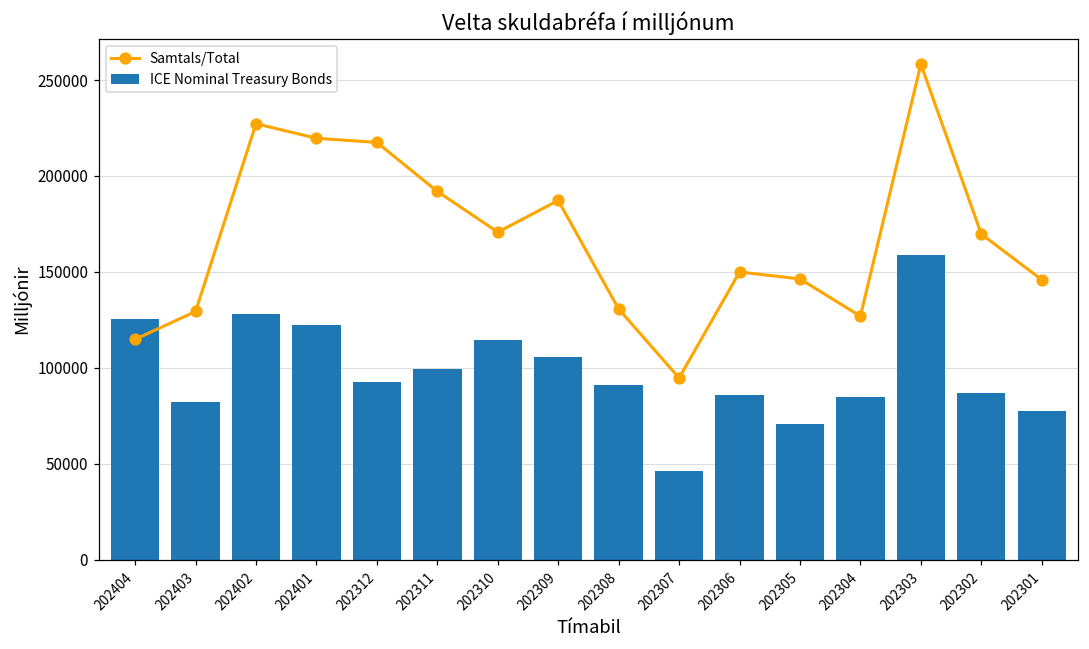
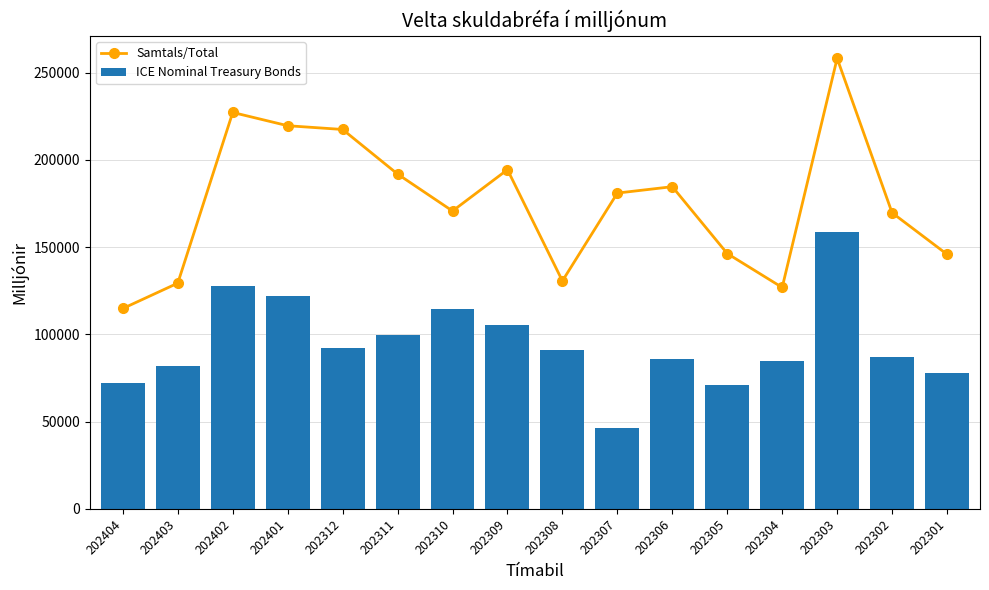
ICE Nominal Treasury Bonds, 202404: 126000 -> 72000
Samtals/Total, 202309: 187000 -> 194000
Samtals/Total, 202307: 95000 -> 181000
Samtals/Total, 202306: 150000 -> 185000
